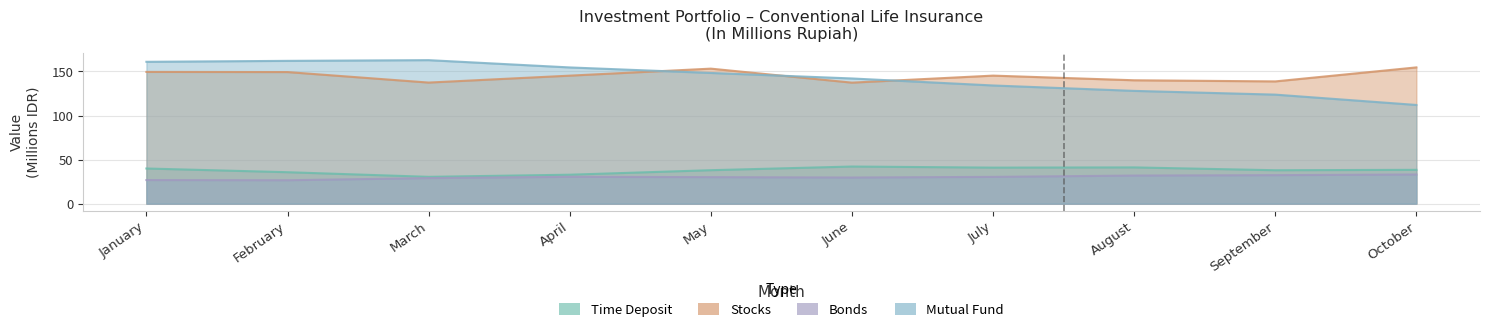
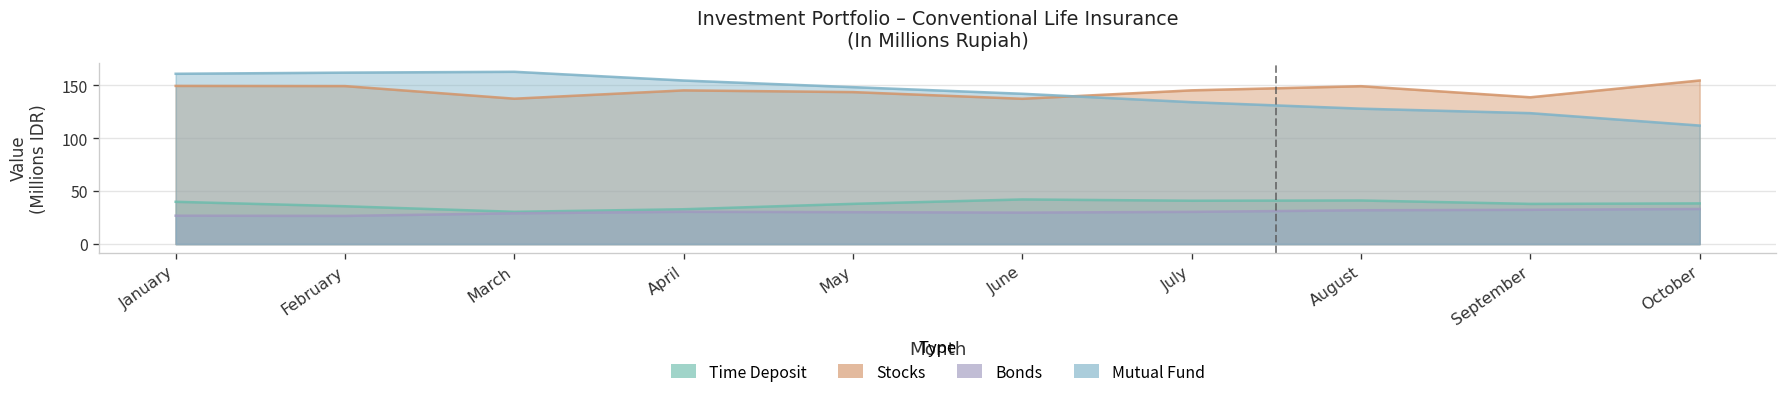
Stocks, May: 150 -> 140
Stocks, August: 140 -> 150
